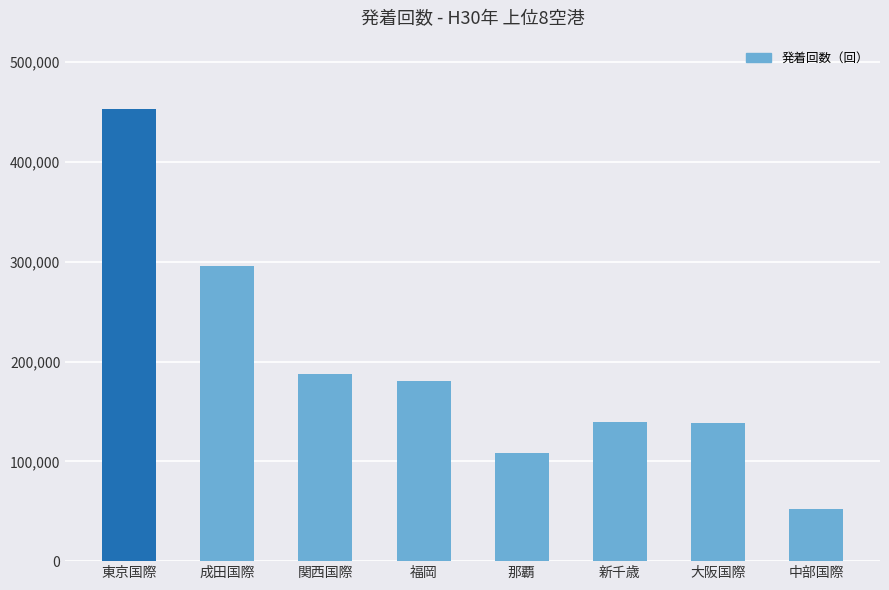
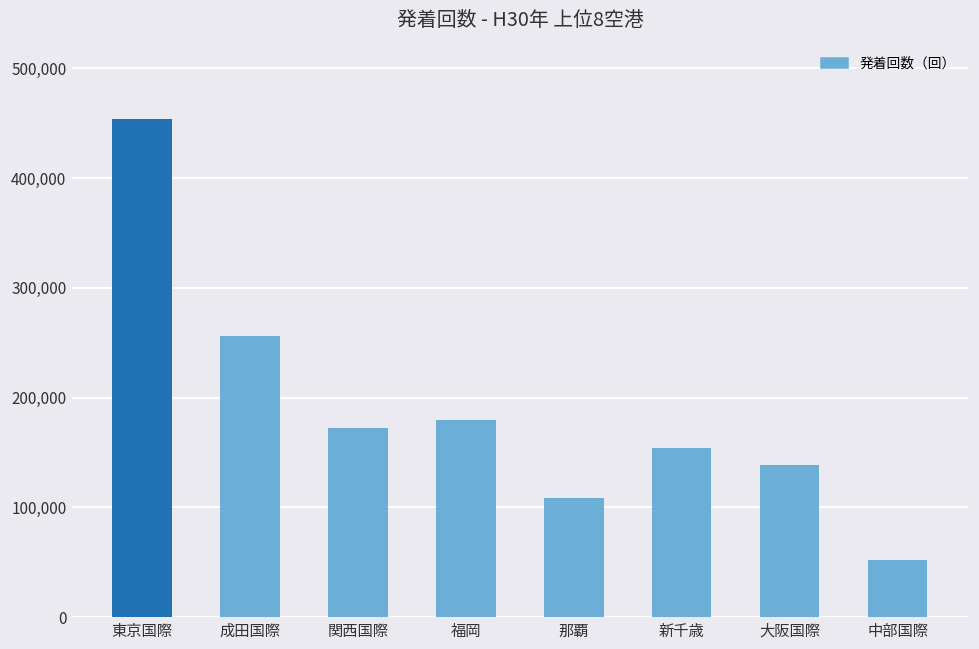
成田国際: 300,000 -> 260,000
関西国際: 190,000 -> 170,000
新千歳: 140,000 -> 150,000
